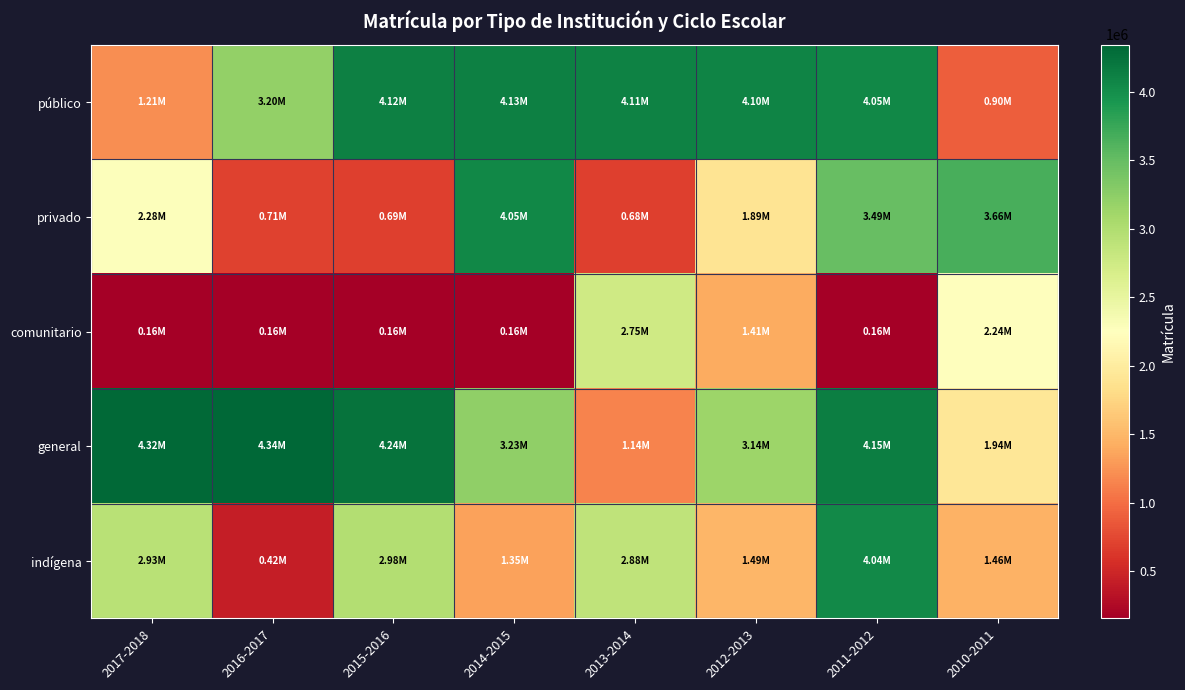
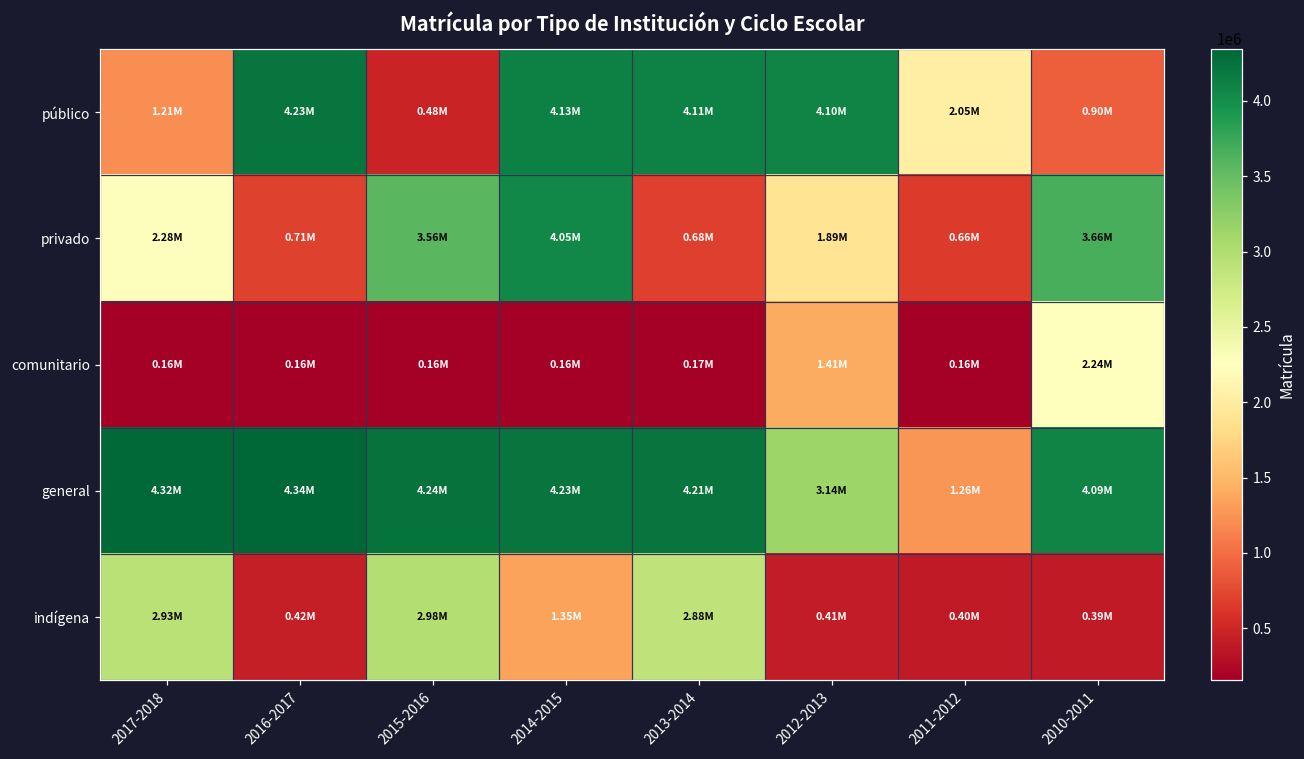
público, 2016-2017: 3.20M -> 4.23M
público, 2015-2016: 4.12M -> 0.48M
público, 2011-2012: 4.05M -> 2.05M
privado, 2015-2016: 0.69M -> 3.56M
privado, 2011-2012: 3.49M -> 0.66M
comunitario, 2013-2014: 2.75M -> 0.17M
general, 2014-2015: 3.23M -> 4.23M
general, 2013-2014: 1.14M -> 4.21M
general, 2011-2012: 4.15M -> 1.26M
general, 2010-2011: 1.94M -> 4.09M
indígena, 2012-2013: 1.49M -> 0.41M
indígena, 2011-2012: 4.04M -> 0.40M
indígena, 2010-2011: 1.46M -> 0.39M
